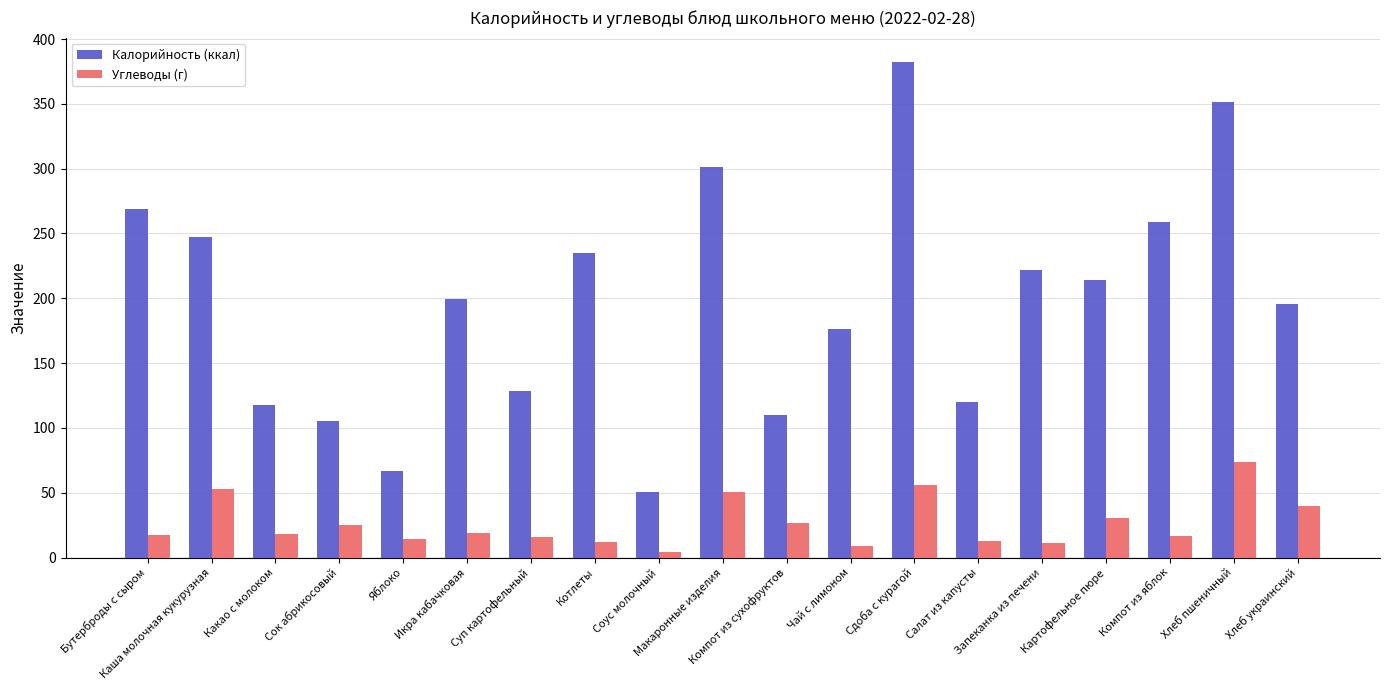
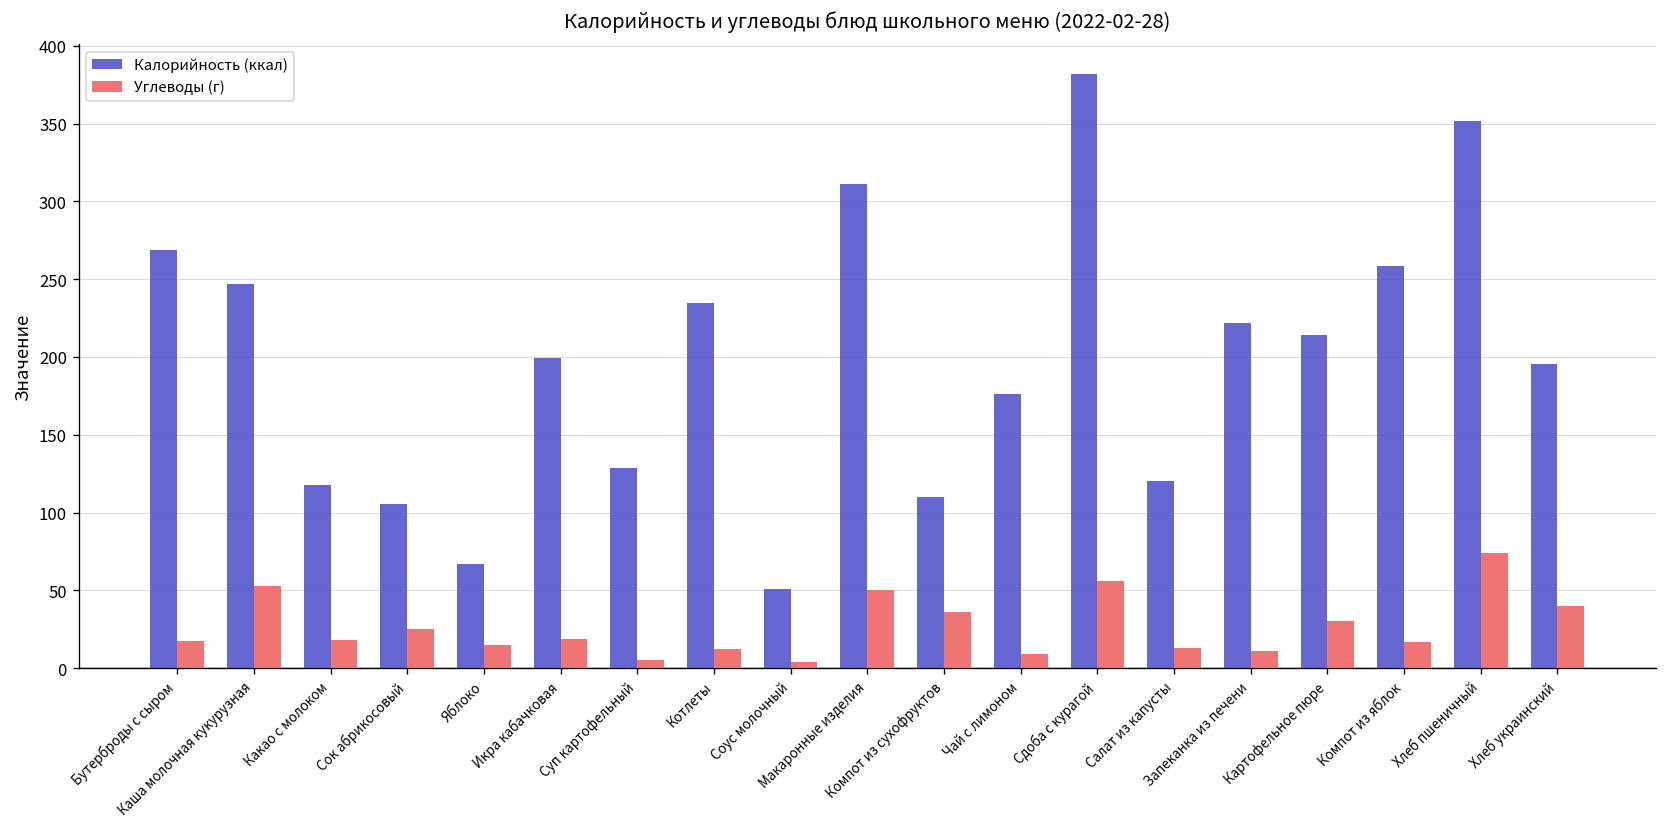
Углеводы (г), Суп картофельный: 16 -> 5
Калорийность (ккал), Макаронные изделия: 301 -> 312
Углеводы (г), Компот из сухофруктов: 27 -> 36
